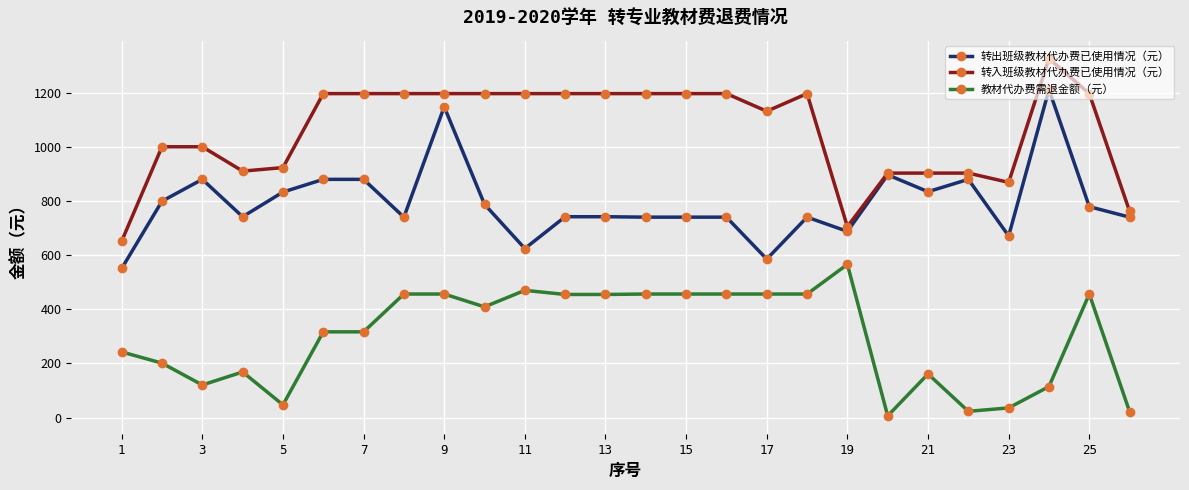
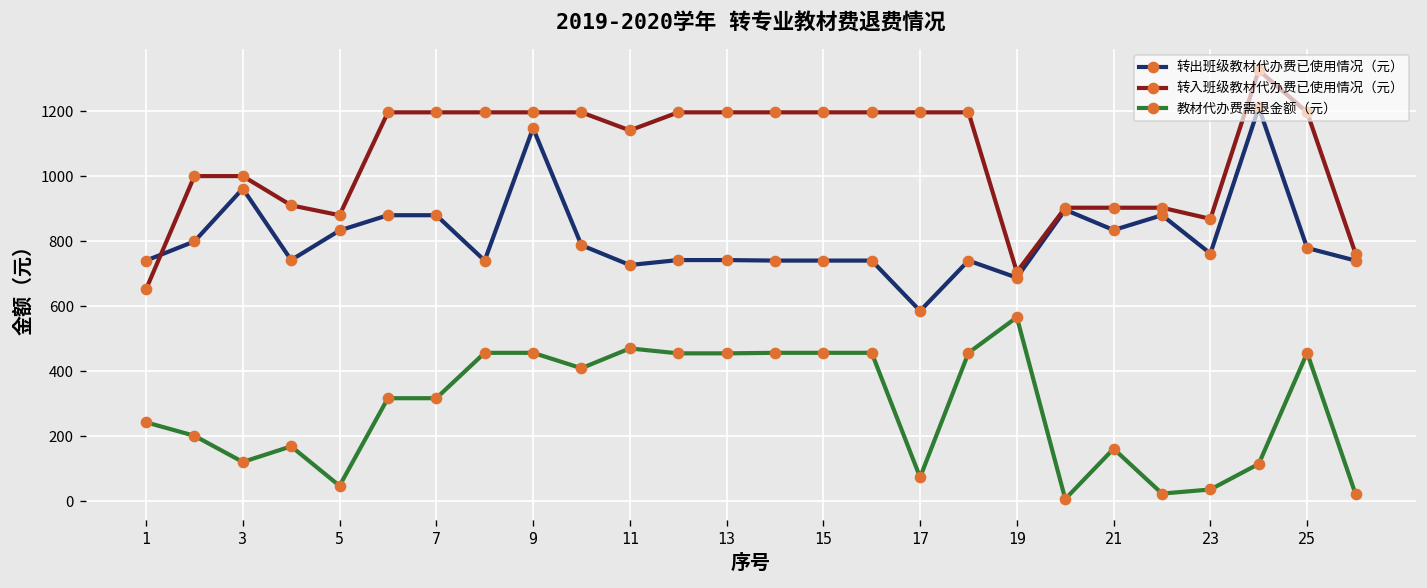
转出班级教材代办费已使用情况（元）, 1: 550 -> 740
转出班级教材代办费已使用情况（元）, 3: 880 -> 960
转入班级教材代办费已使用情况（元）, 5: 920 -> 880
转出班级教材代办费已使用情况（元）, 11: 620 -> 730
转入班级教材代办费已使用情况（元）, 11: 1200 -> 1140
转入班级教材代办费已使用情况（元）, 17: 1130 -> 1200
教材代办费需退金额（元）, 17: 460 -> 70
转出班级教材代办费已使用情况（元）, 23: 670 -> 760
